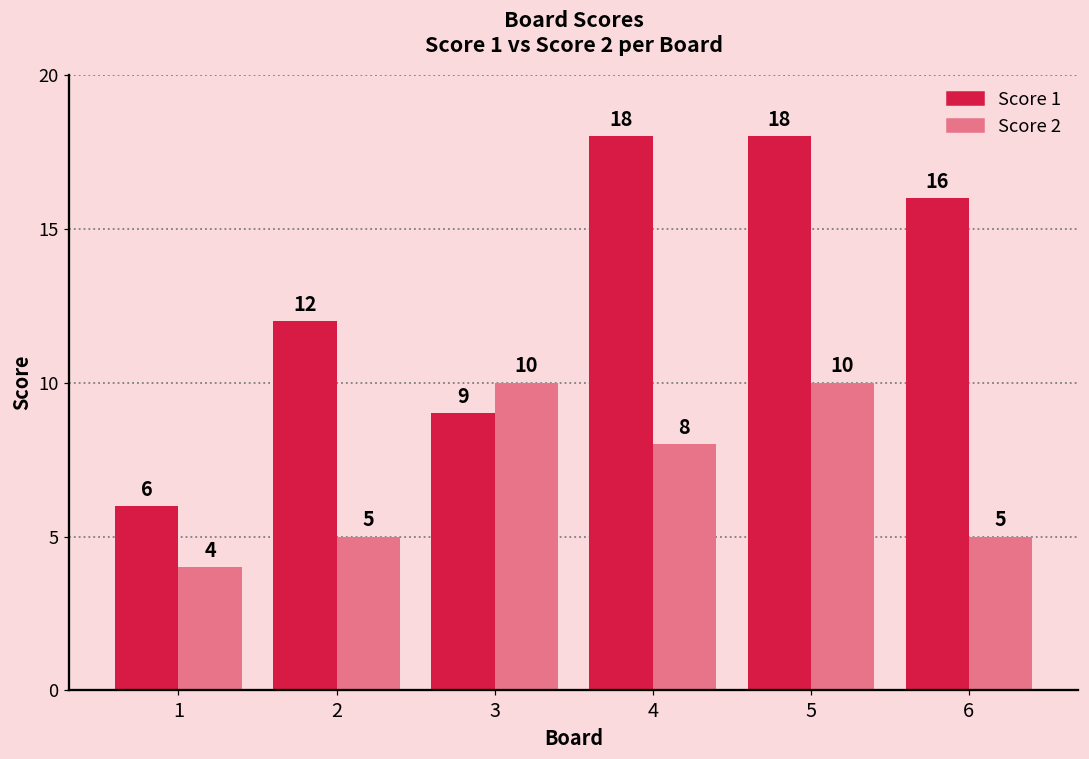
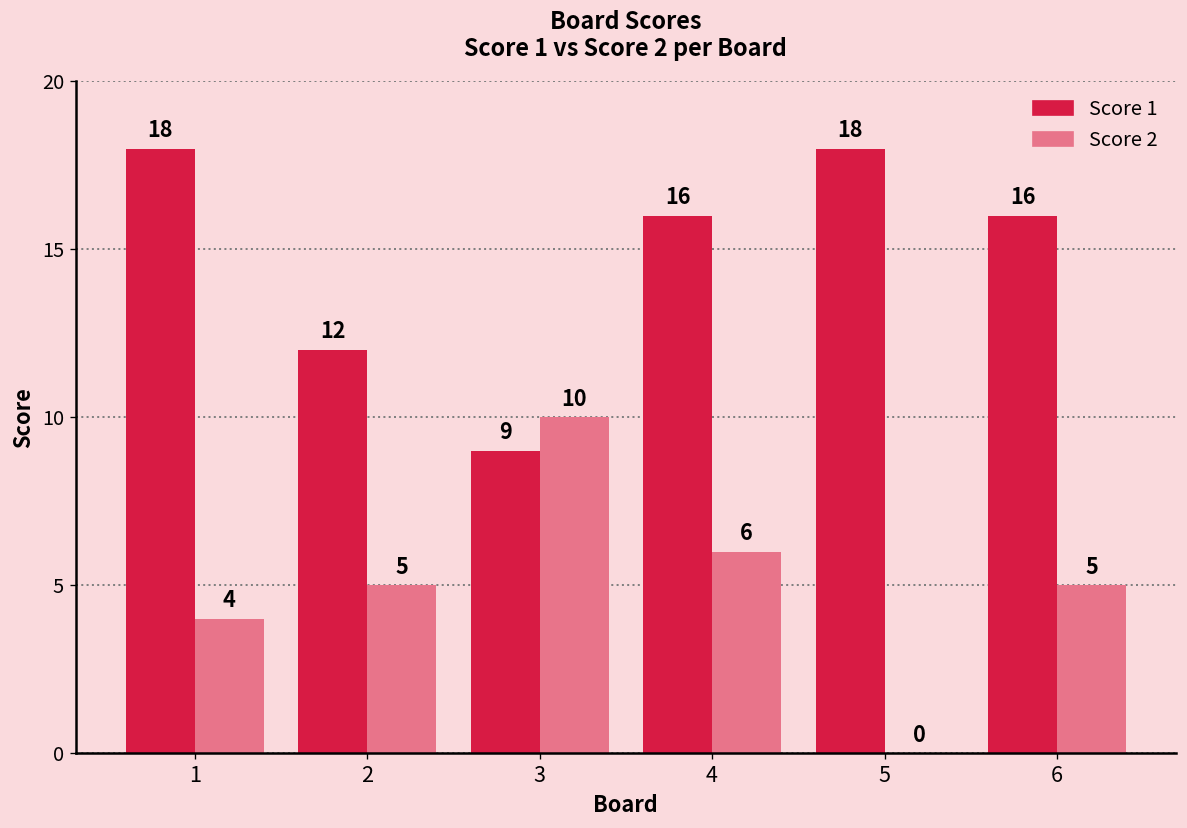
Score 1, 1: 6 -> 18
Score 1, 4: 18 -> 16
Score 2, 4: 8 -> 6
Score 2, 5: 10 -> 0
